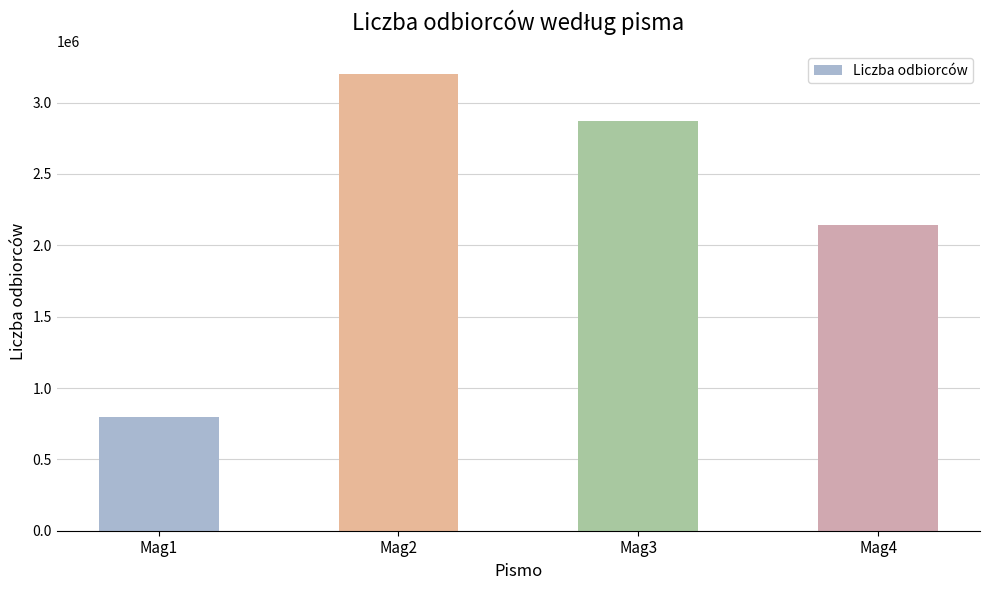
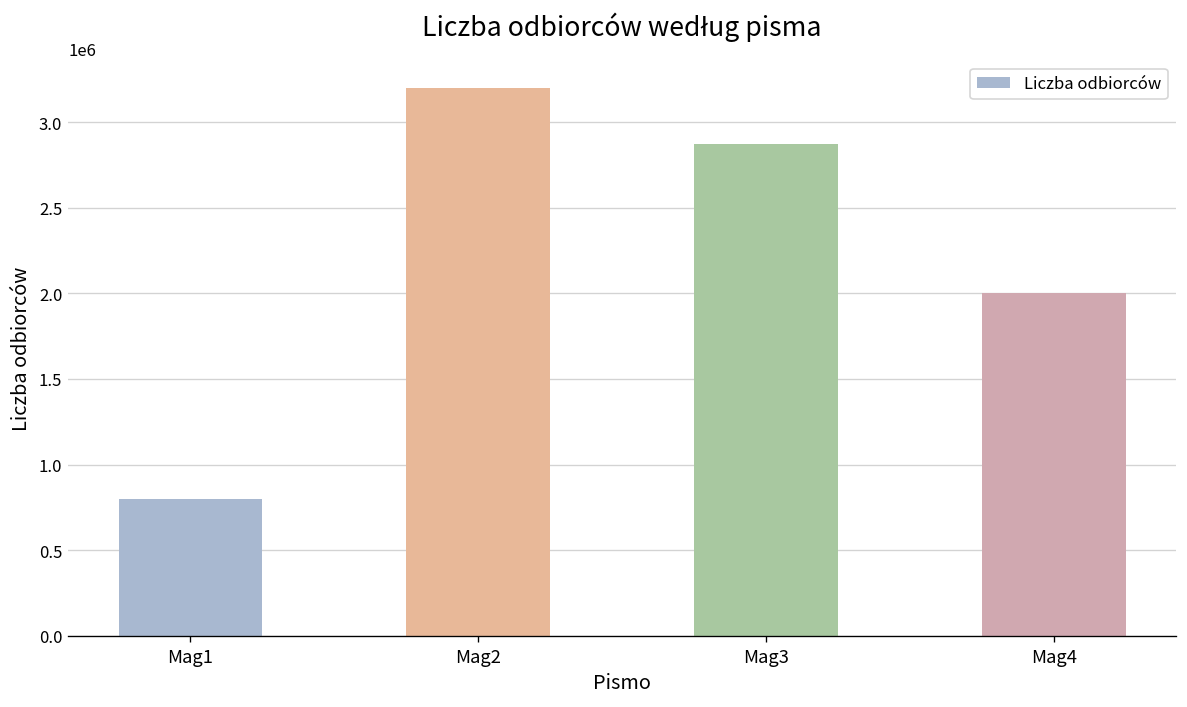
Mag4: 2140000 -> 2000000
